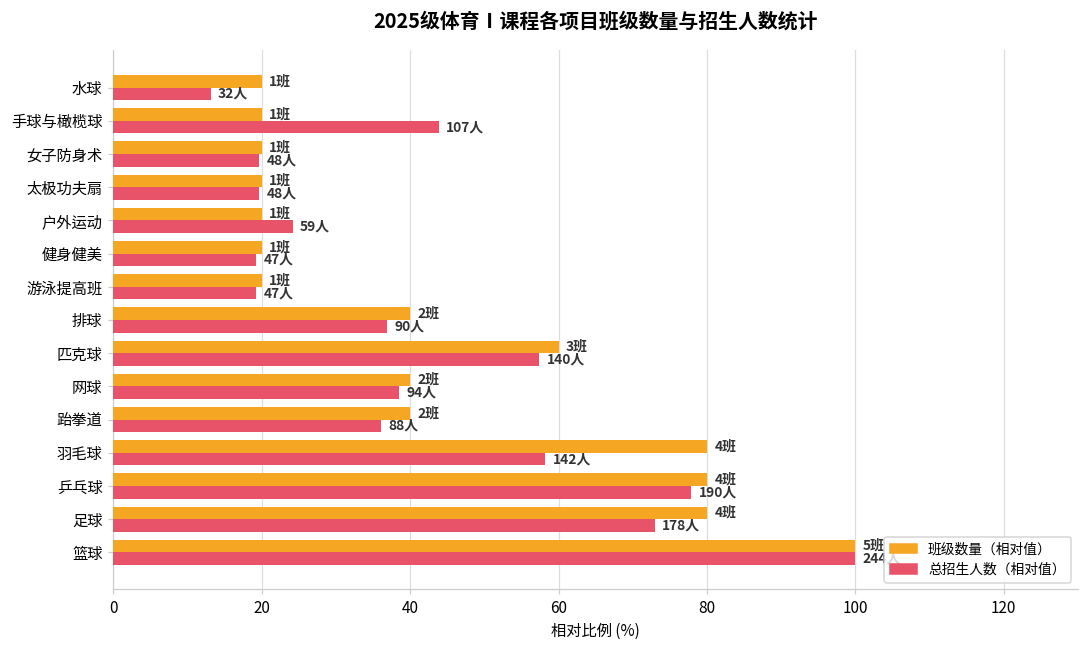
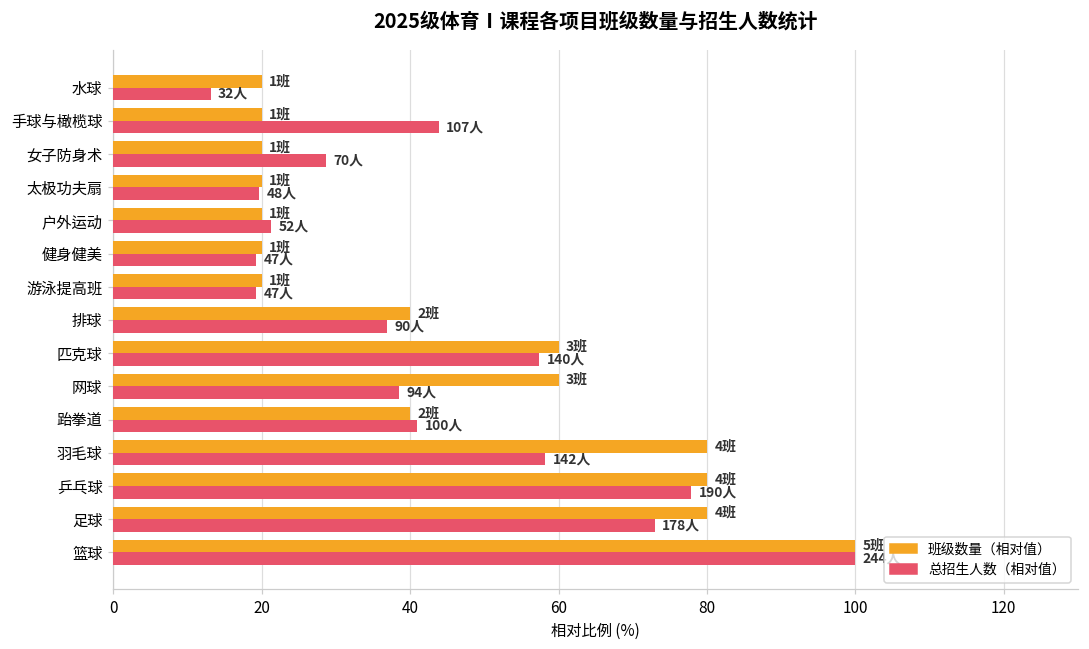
总招生人数（相对值）, 女子防身术: 48人 -> 70人
总招生人数（相对值）, 户外运动: 59人 -> 52人
班级数量（相对值）, 网球: 2班 -> 3班
总招生人数（相对值）, 跆拳道: 88人 -> 100人
